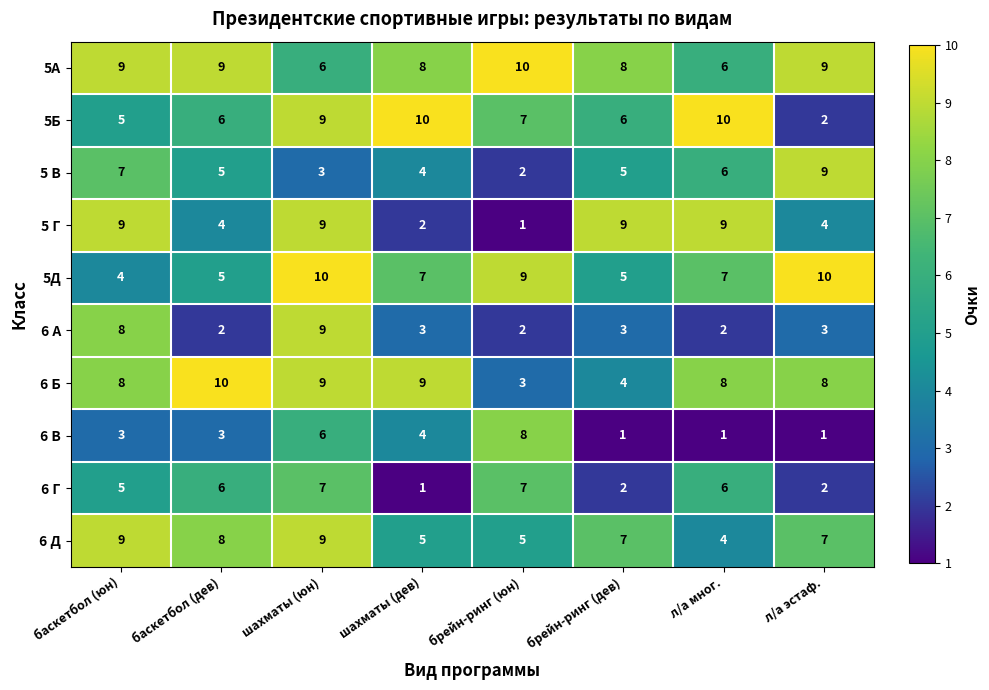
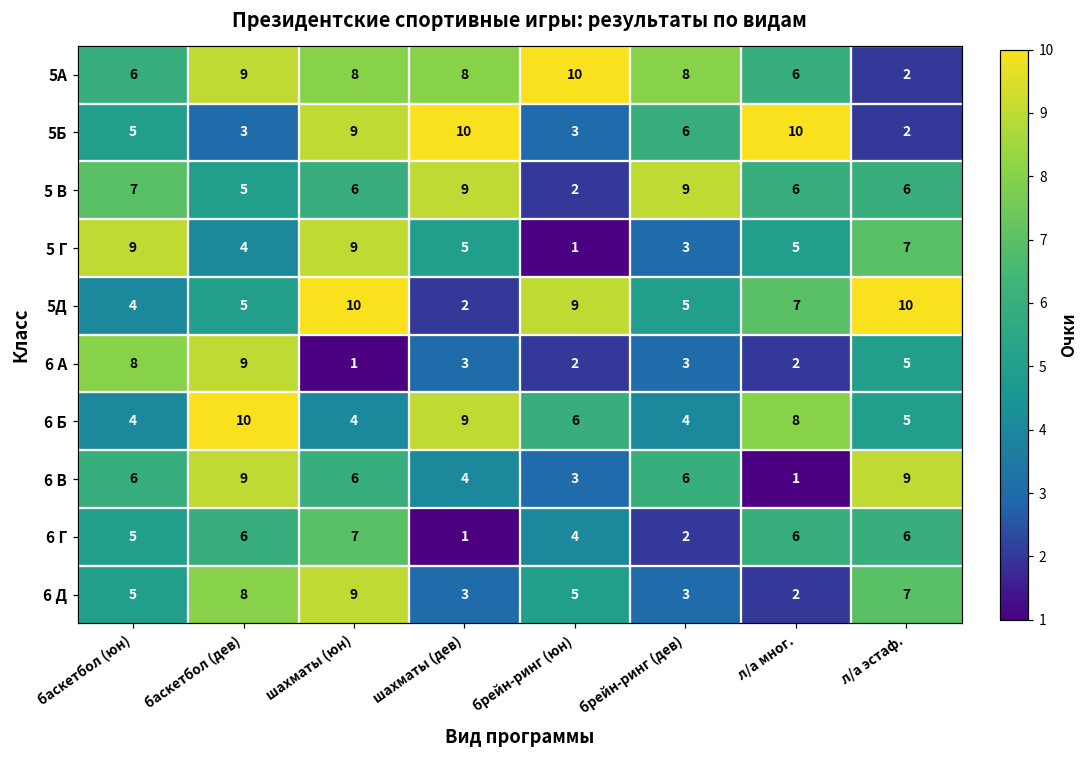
5А, баскетбол (юн): 9 -> 6
5А, шахматы (юн): 6 -> 8
5А, л/а эстаф.: 9 -> 2
5Б, баскетбол (дев): 6 -> 3
5Б, брейн-ринг (юн): 7 -> 3
5 В, шахматы (юн): 3 -> 6
5 В, шахматы (дев): 4 -> 9
5 В, брейн-ринг (дев): 5 -> 9
5 В, л/а эстаф.: 9 -> 6
5 Г, шахматы (дев): 2 -> 5
5 Г, брейн-ринг (дев): 9 -> 3
5 Г, л/а мног.: 9 -> 5
5 Г, л/а эстаф.: 4 -> 7
5Д, шахматы (дев): 7 -> 2
6 А, баскетбол (дев): 2 -> 9
6 А, шахматы (юн): 9 -> 1
6 А, л/а эстаф.: 3 -> 5
6 Б, баскетбол (юн): 8 -> 4
6 Б, шахматы (юн): 9 -> 4
6 Б, брейн-ринг (юн): 3 -> 6
6 Б, л/а эстаф.: 8 -> 5
6 В, баскетбол (юн): 3 -> 6
6 В, баскетбол (дев): 3 -> 9
6 В, брейн-ринг (юн): 8 -> 3
6 В, брейн-ринг (дев): 1 -> 6
6 В, л/а эстаф.: 1 -> 9
6 Г, брейн-ринг (юн): 7 -> 4
6 Г, л/а эстаф.: 2 -> 6
6 Д, баскетбол (юн): 9 -> 5
6 Д, шахматы (дев): 5 -> 3
6 Д, брейн-ринг (дев): 7 -> 3
6 Д, л/а мног.: 4 -> 2
